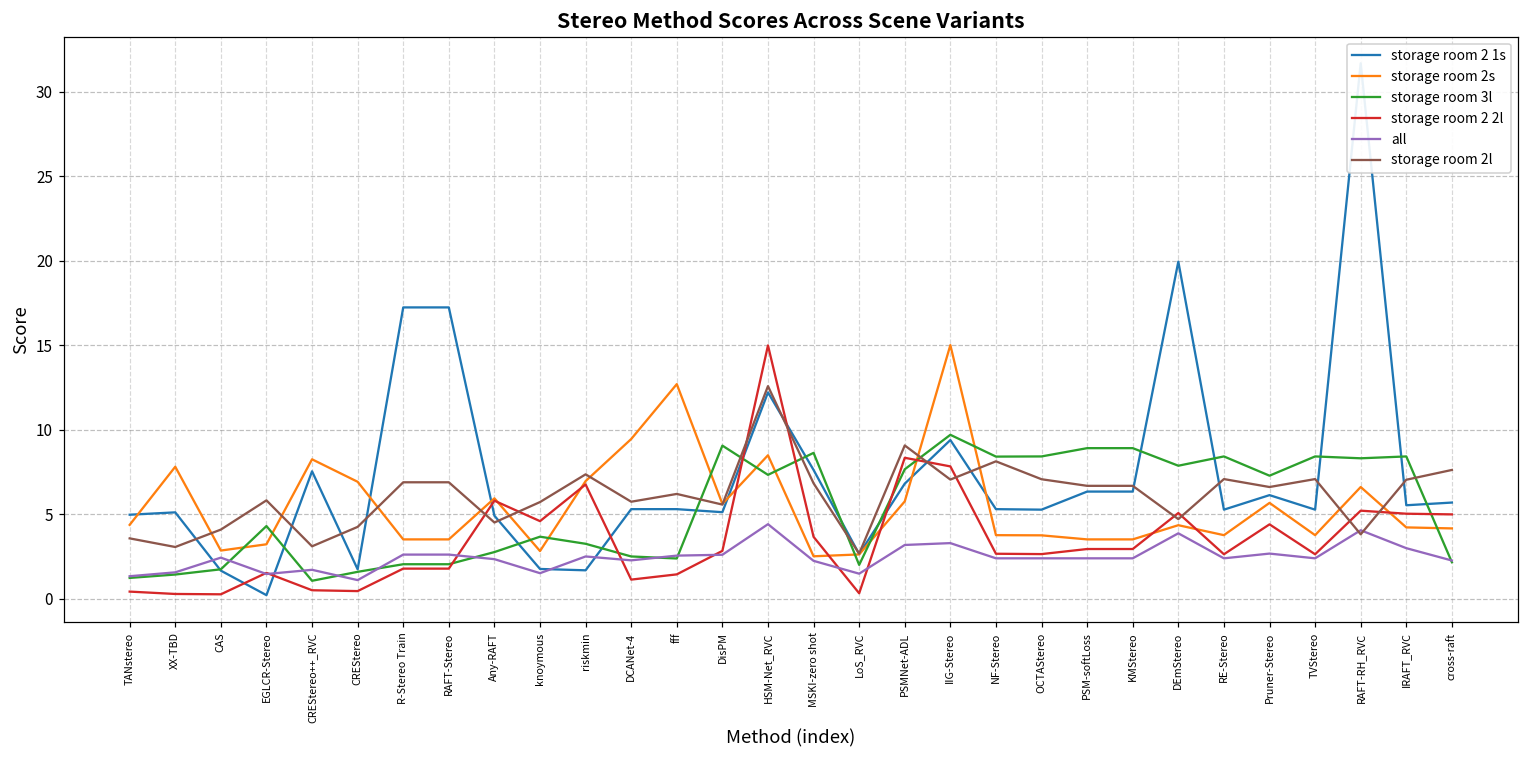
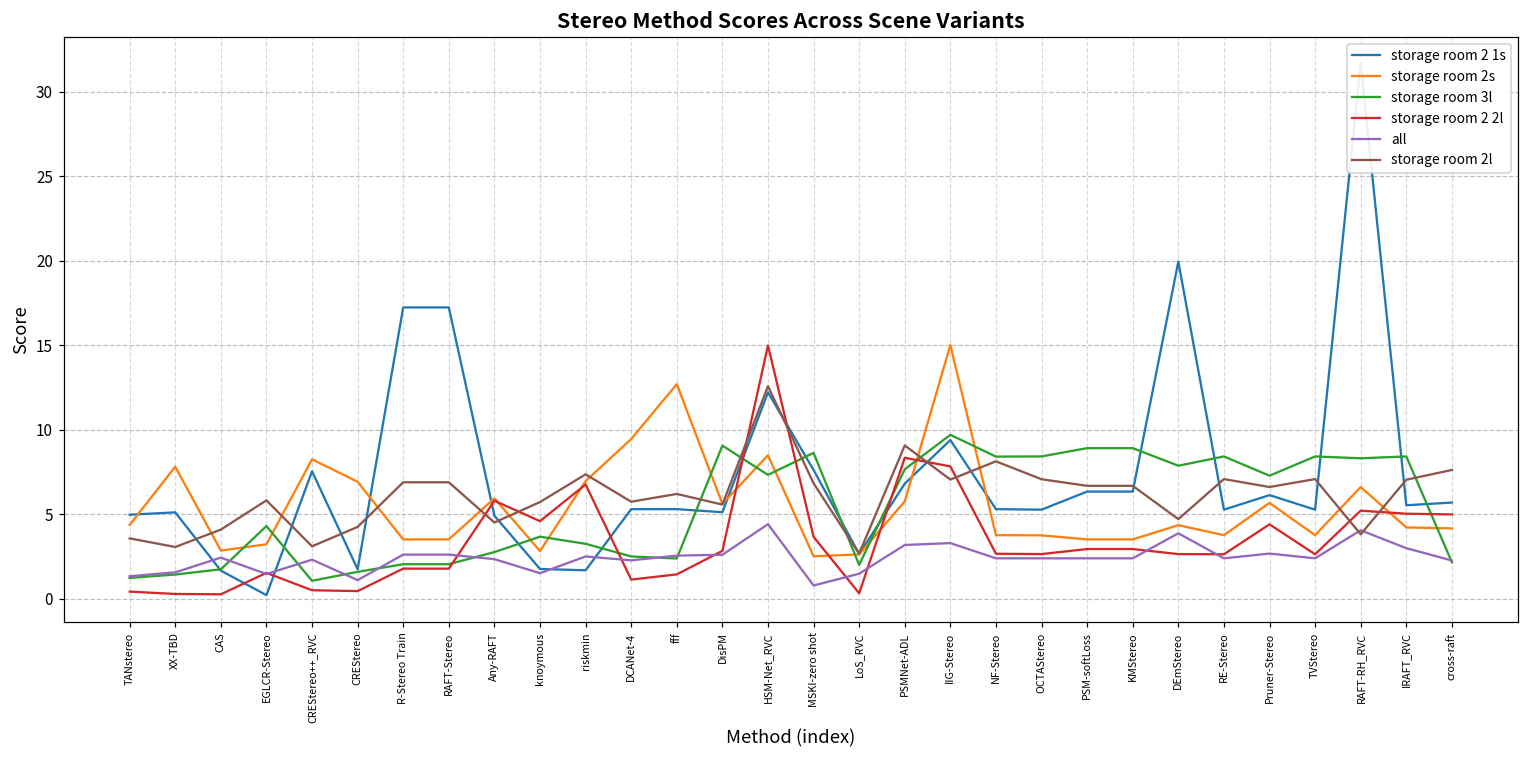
all, CREStereo++_RVC: 1.7 -> 2.3
all, MSKI-zero shot: 2.2 -> 0.8
storage room 2 2l, DEmStereo: 5.1 -> 2.6
